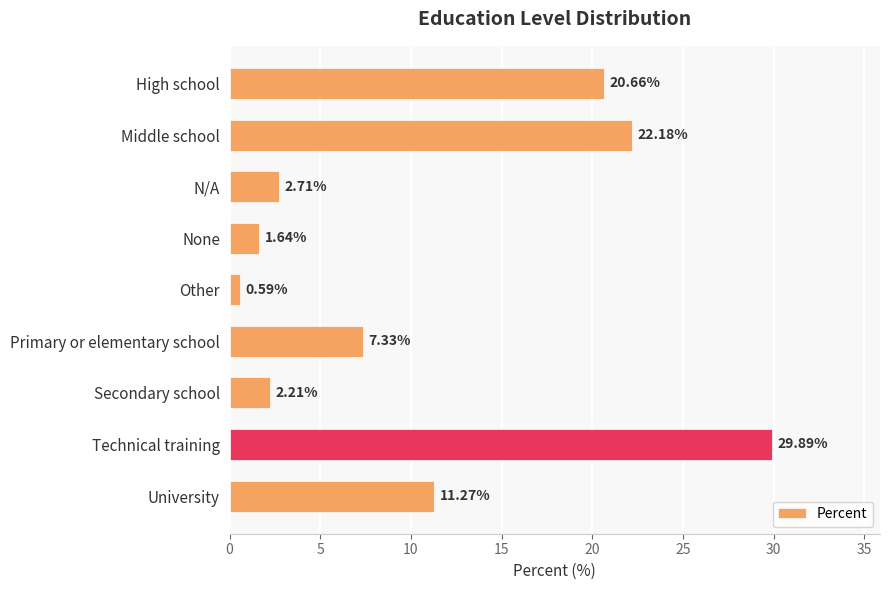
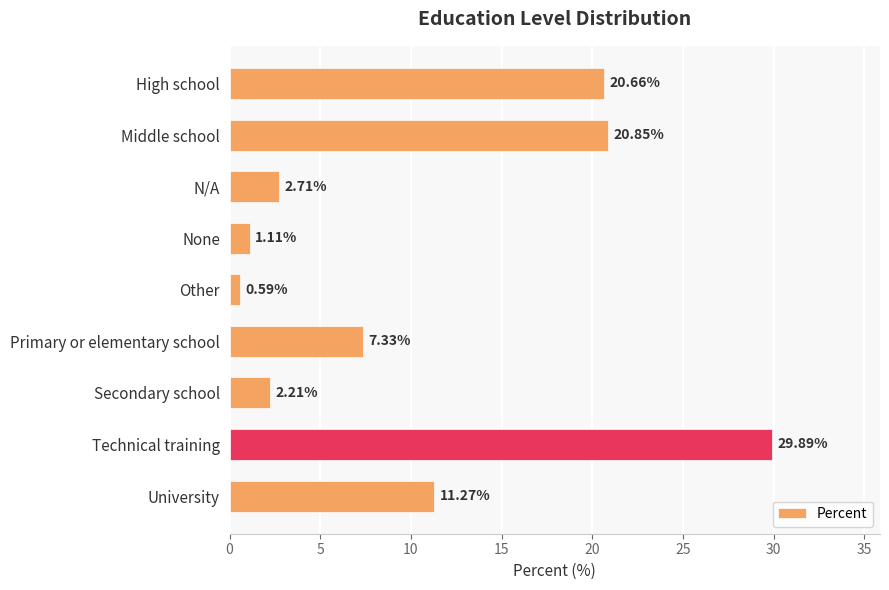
Middle school: 22.18% -> 20.85%
None: 1.64% -> 1.11%
